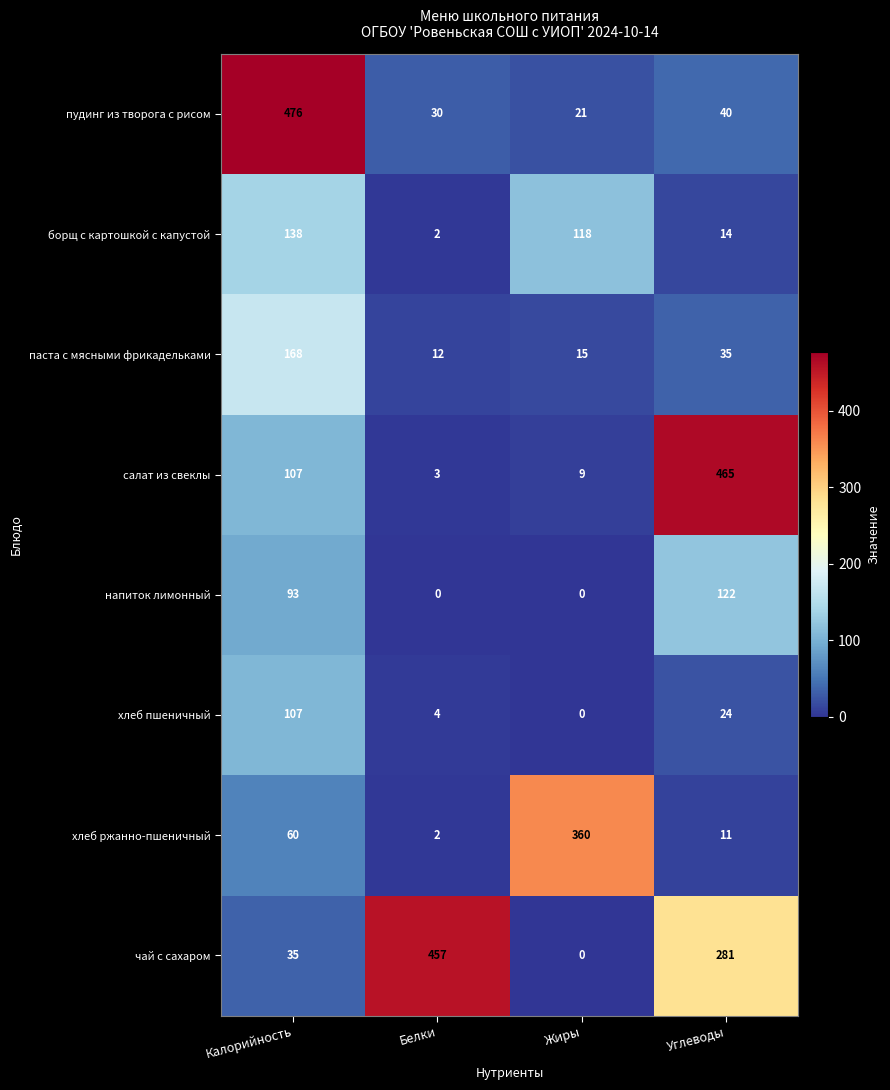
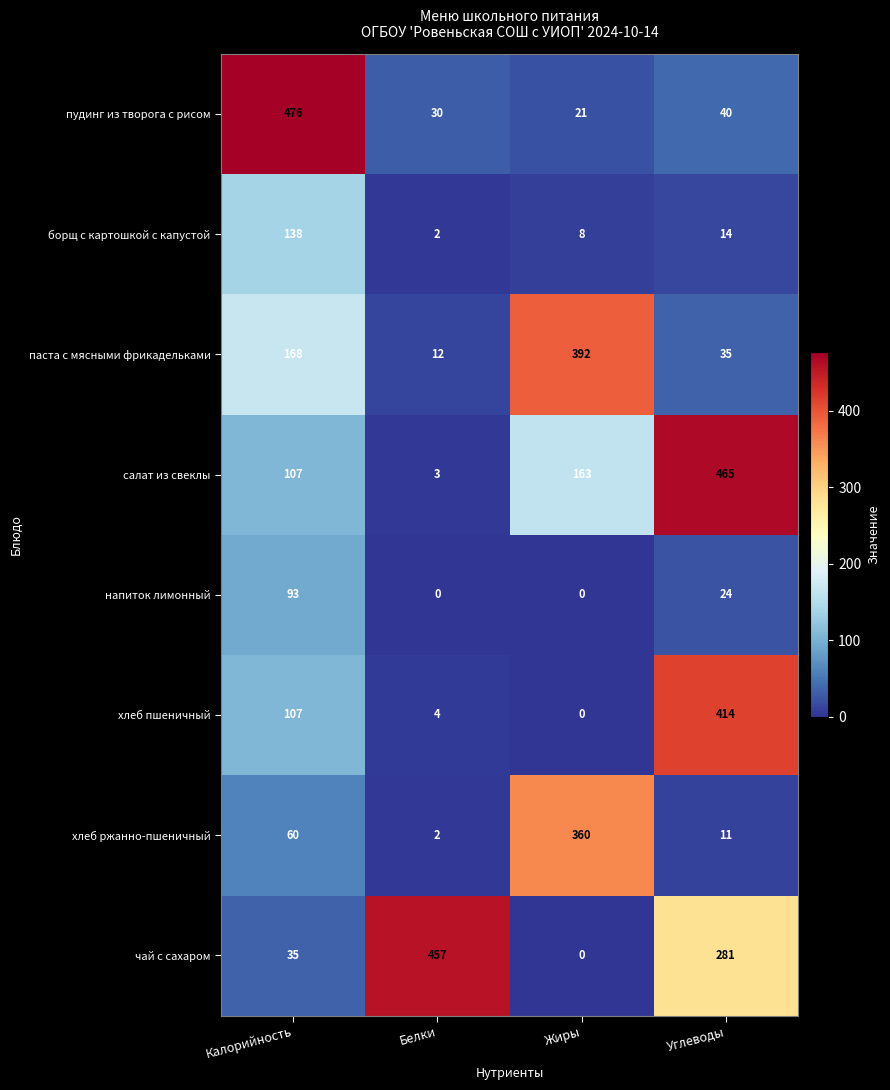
борщ с картошкой с капустой, Жиры: 118 -> 8
паста с мясными фрикадельками, Жиры: 15 -> 392
салат из свеклы, Жиры: 9 -> 163
напиток лимонный, Углеводы: 122 -> 24
хлеб пшеничный, Углеводы: 24 -> 414
